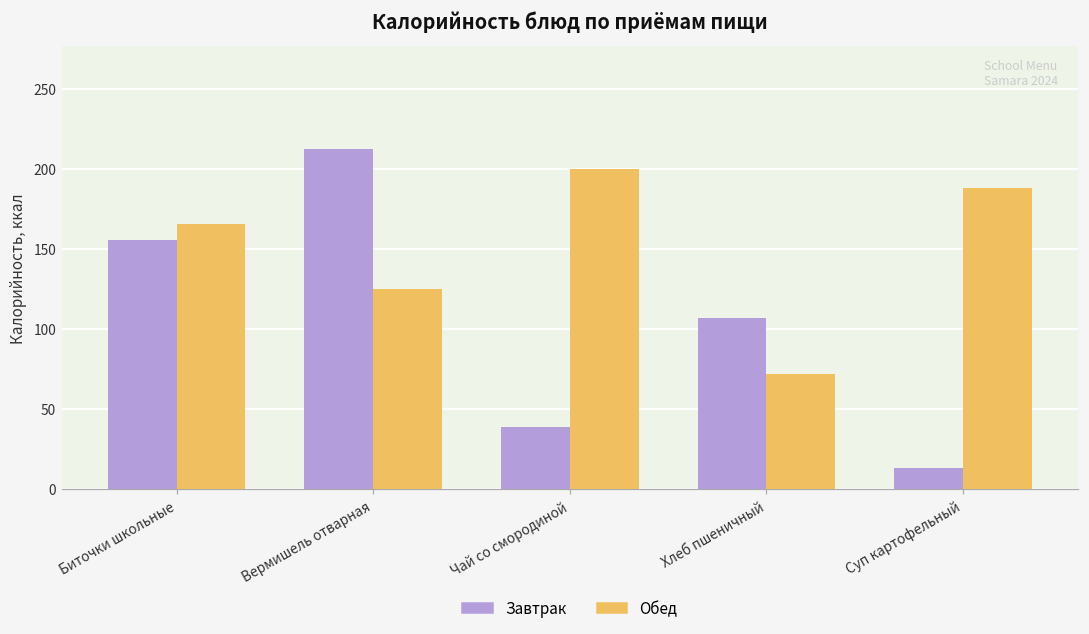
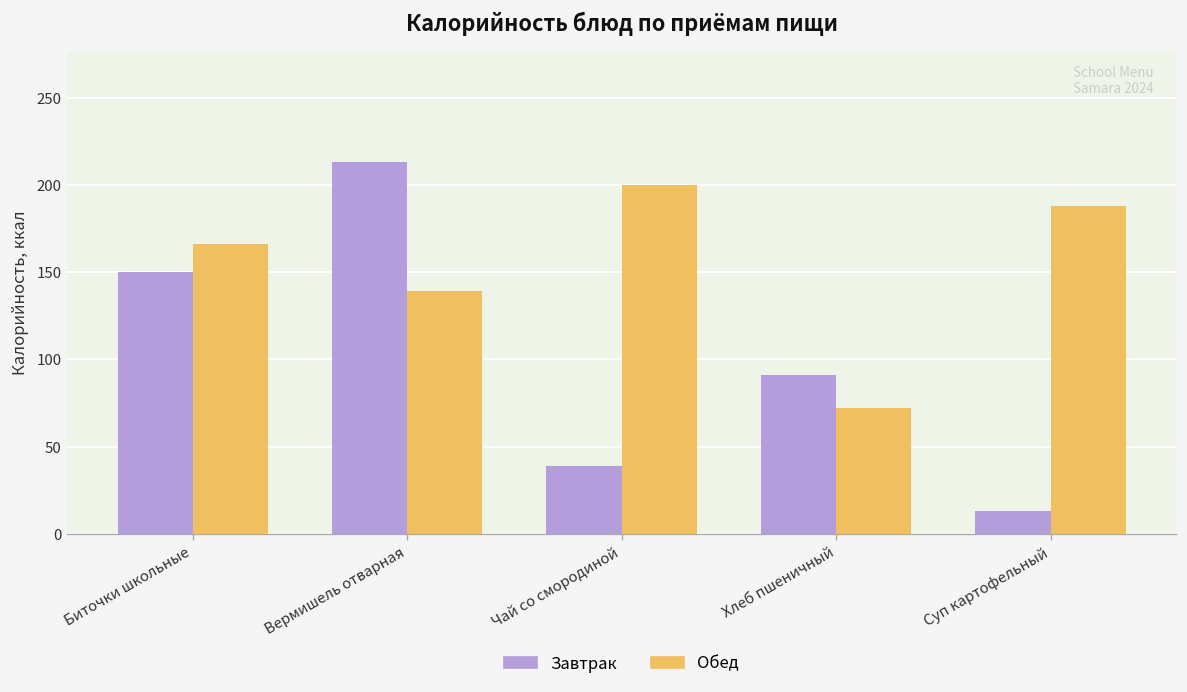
Завтрак, Биточки школьные: 156 -> 150
Обед, Вермишель отварная: 125 -> 139
Завтрак, Хлеб пшеничный: 107 -> 91
